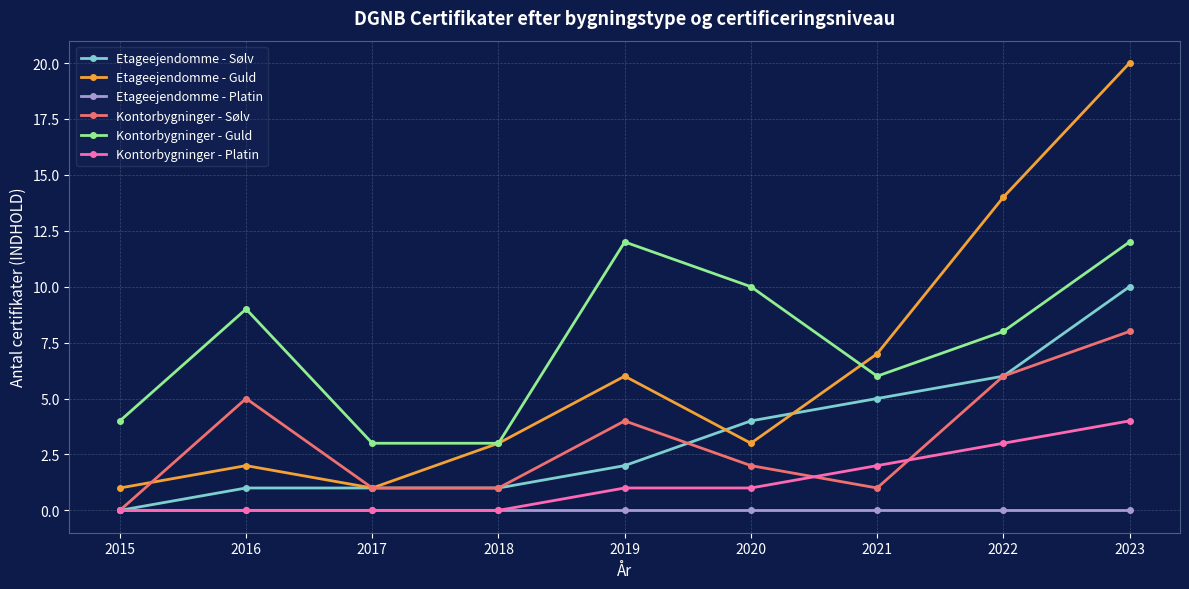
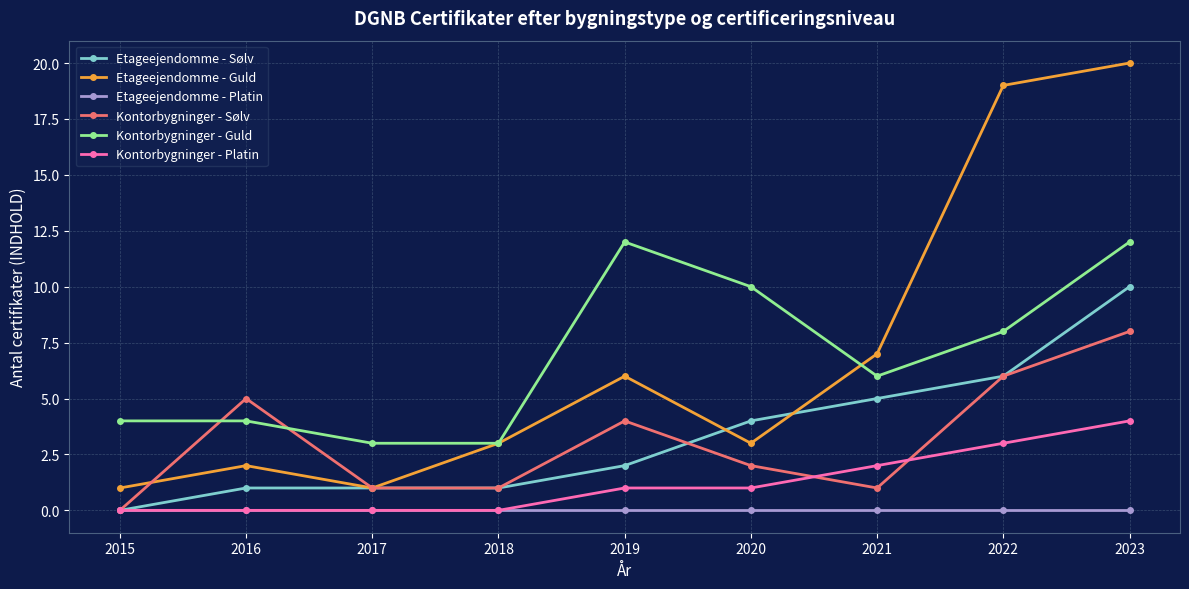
Kontorbygninger - Guld, 2016: 9 -> 4
Etageejendomme - Guld, 2022: 14 -> 19
